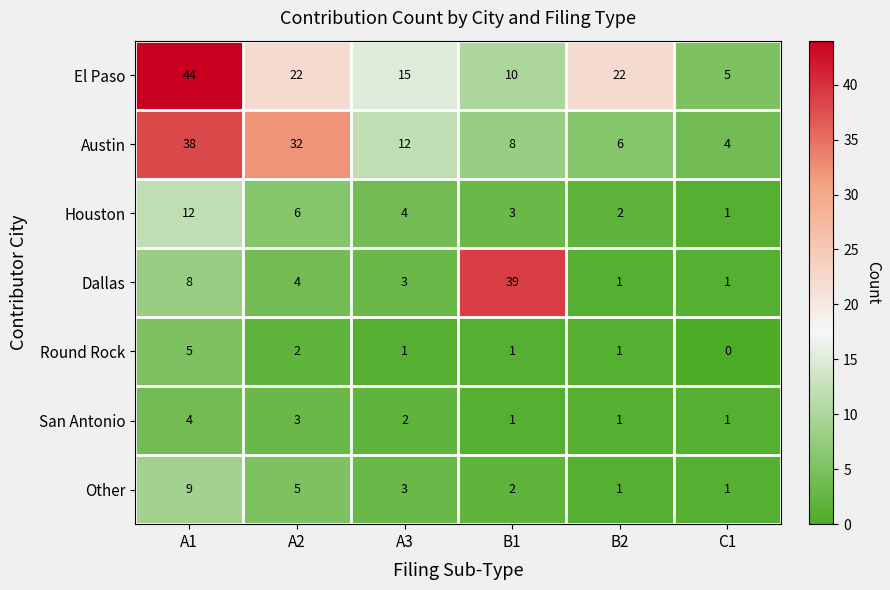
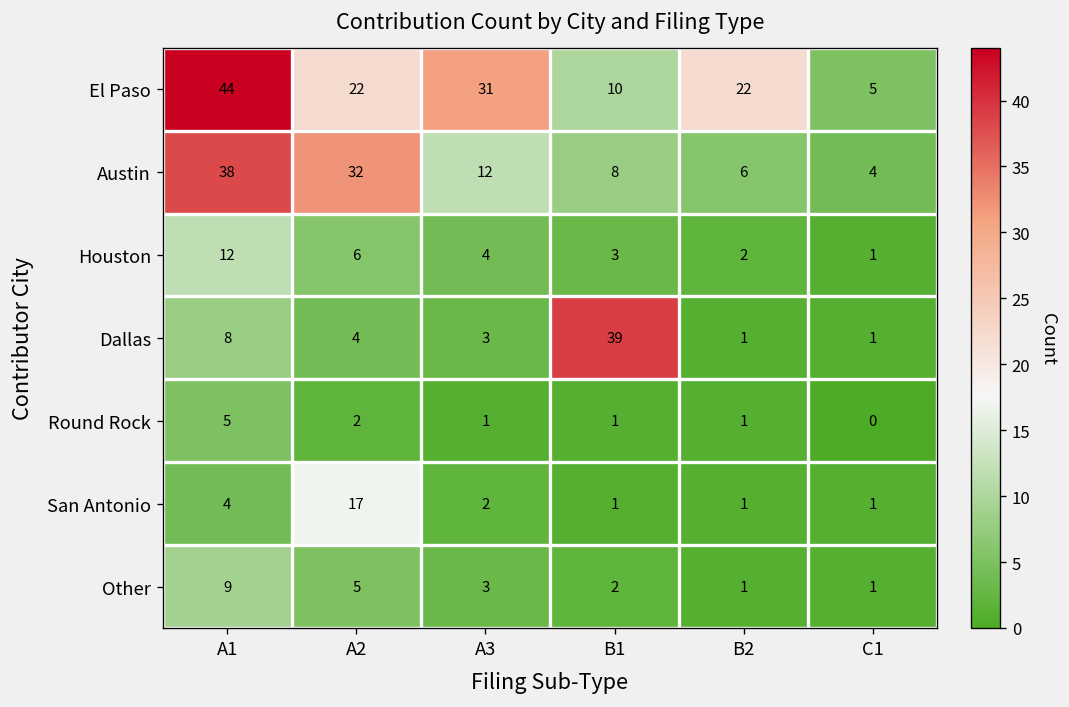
El Paso, A3: 15 -> 31
San Antonio, A2: 3 -> 17
